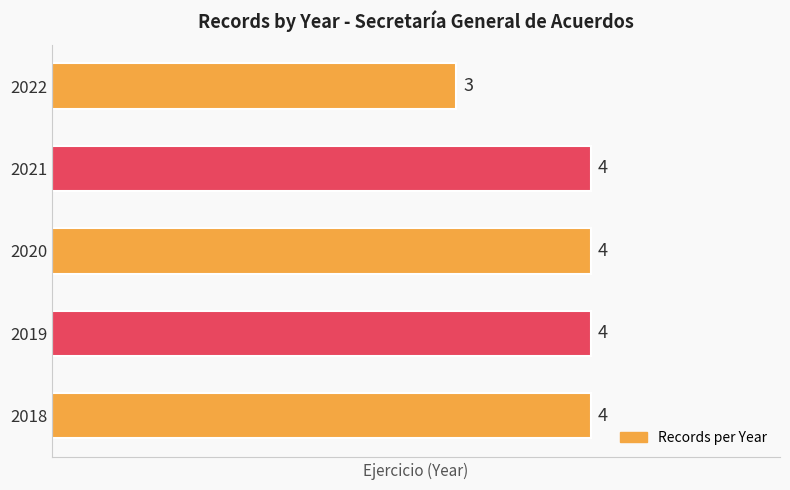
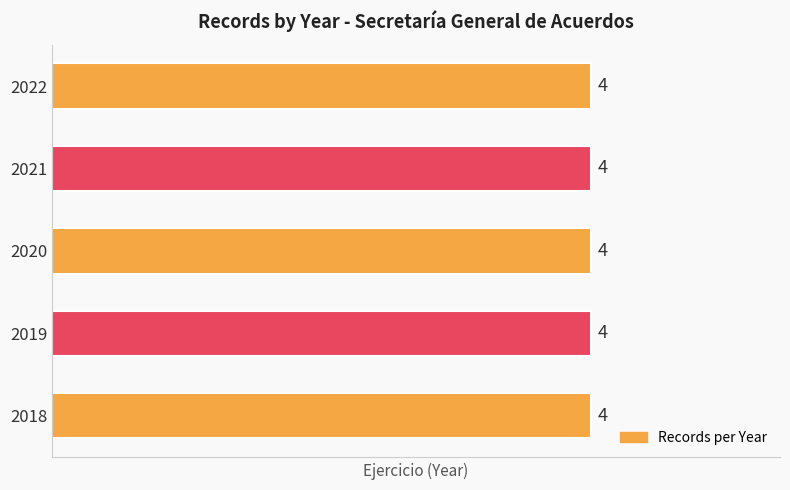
2022: 3 -> 4
